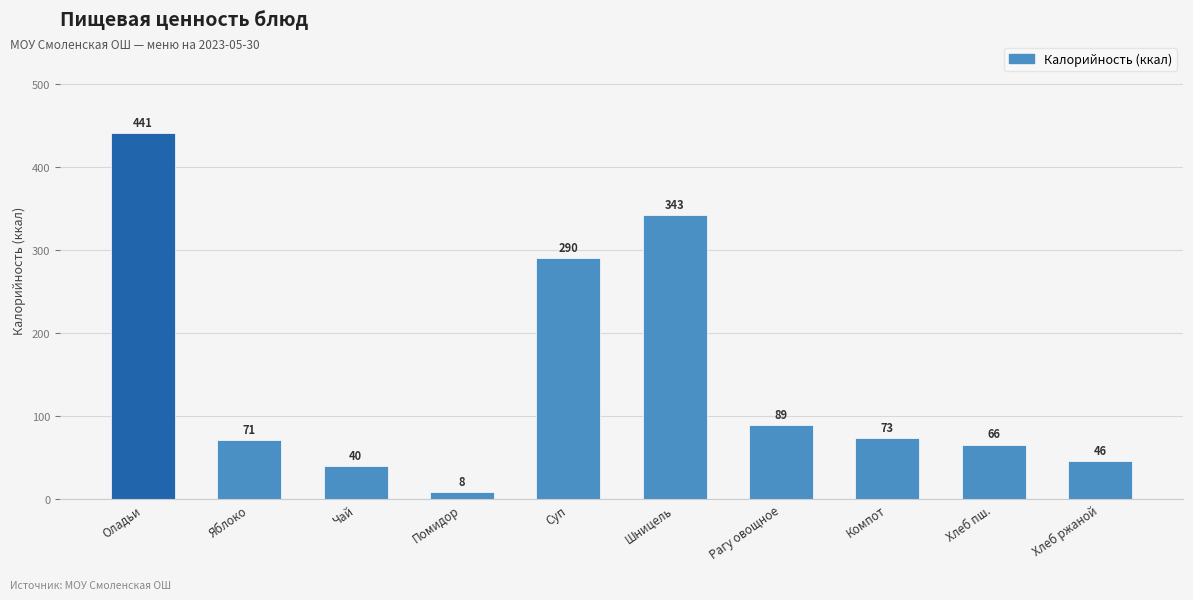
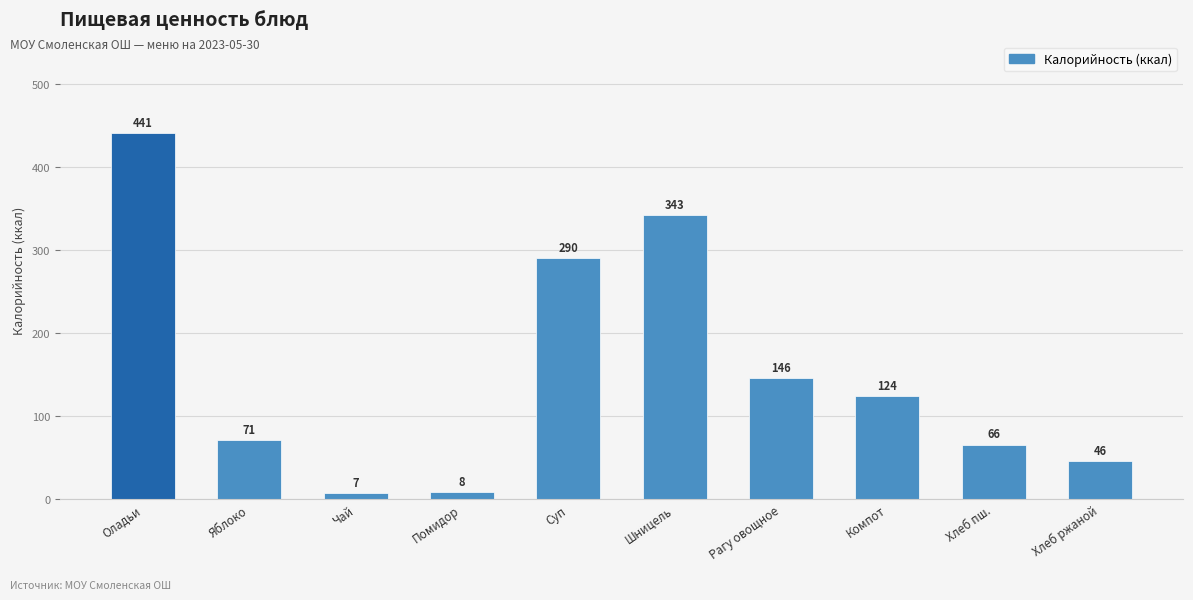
Чай: 40 -> 7
Рагу овощное: 89 -> 146
Компот: 73 -> 124
